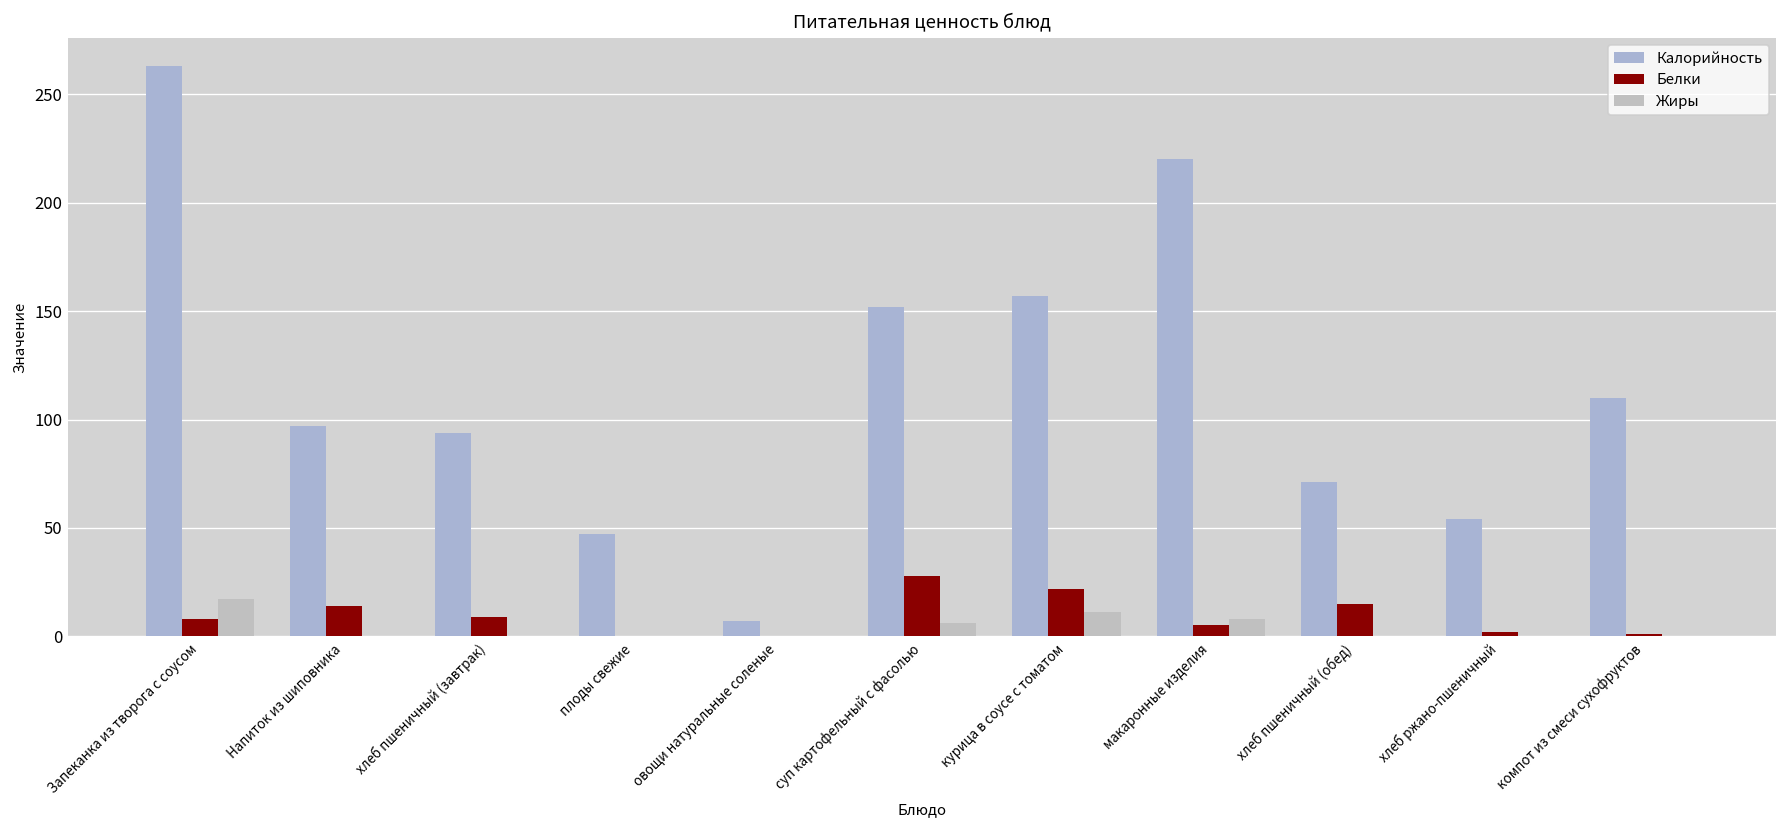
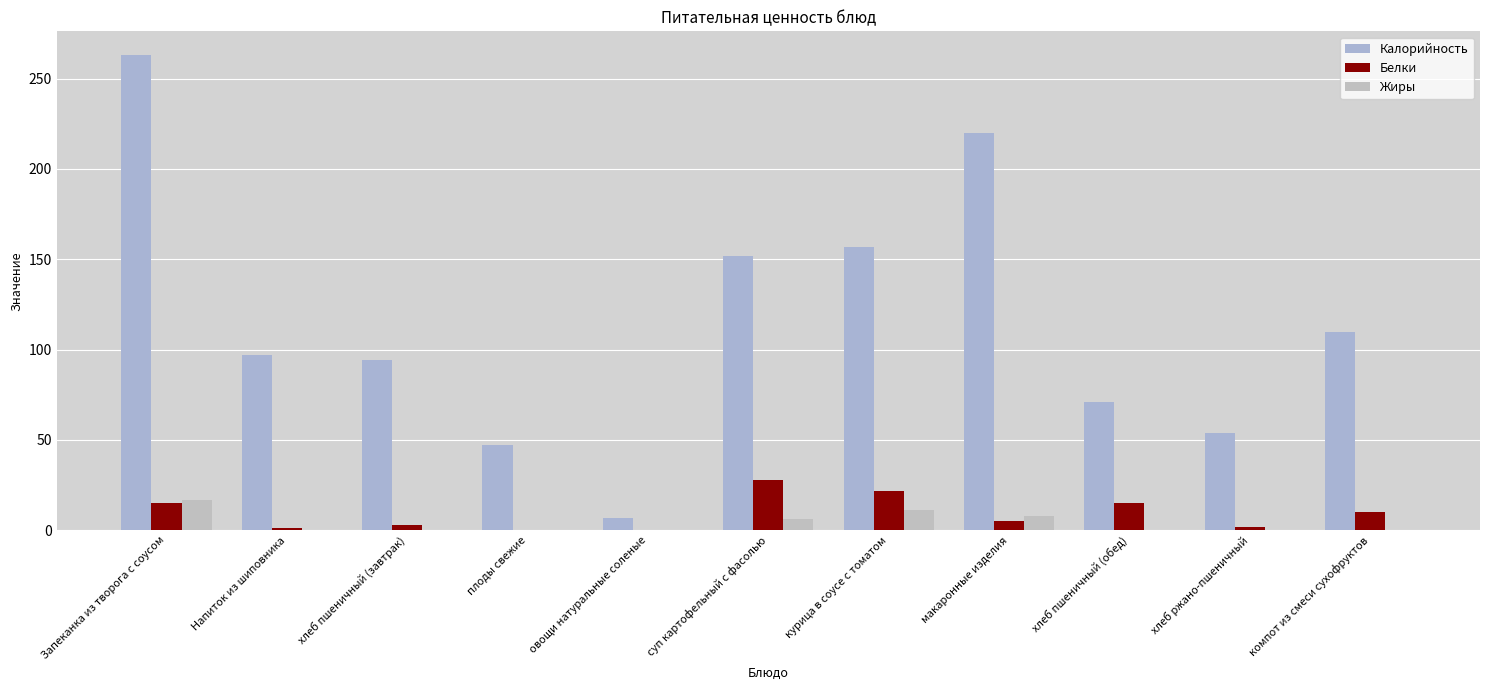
Белки, Запеканка из творога с соусом: 8 -> 15
Белки, Напиток из шиповника: 14 -> 1
Белки, хлеб пшеничный (завтрак): 9 -> 3
Белки, компот из смеси сухофруктов: 1 -> 10
